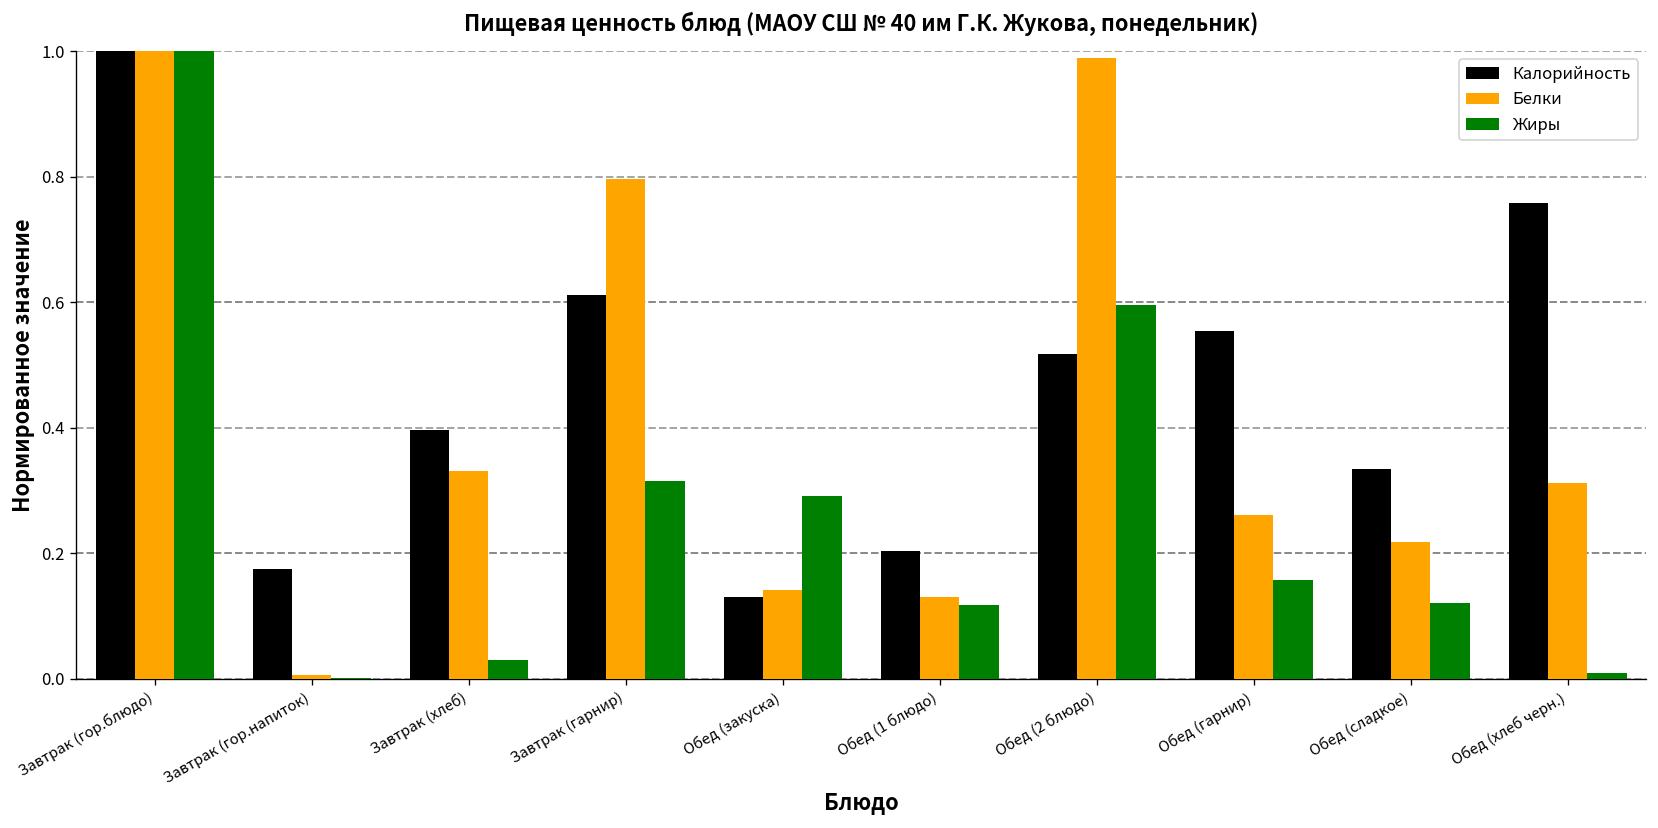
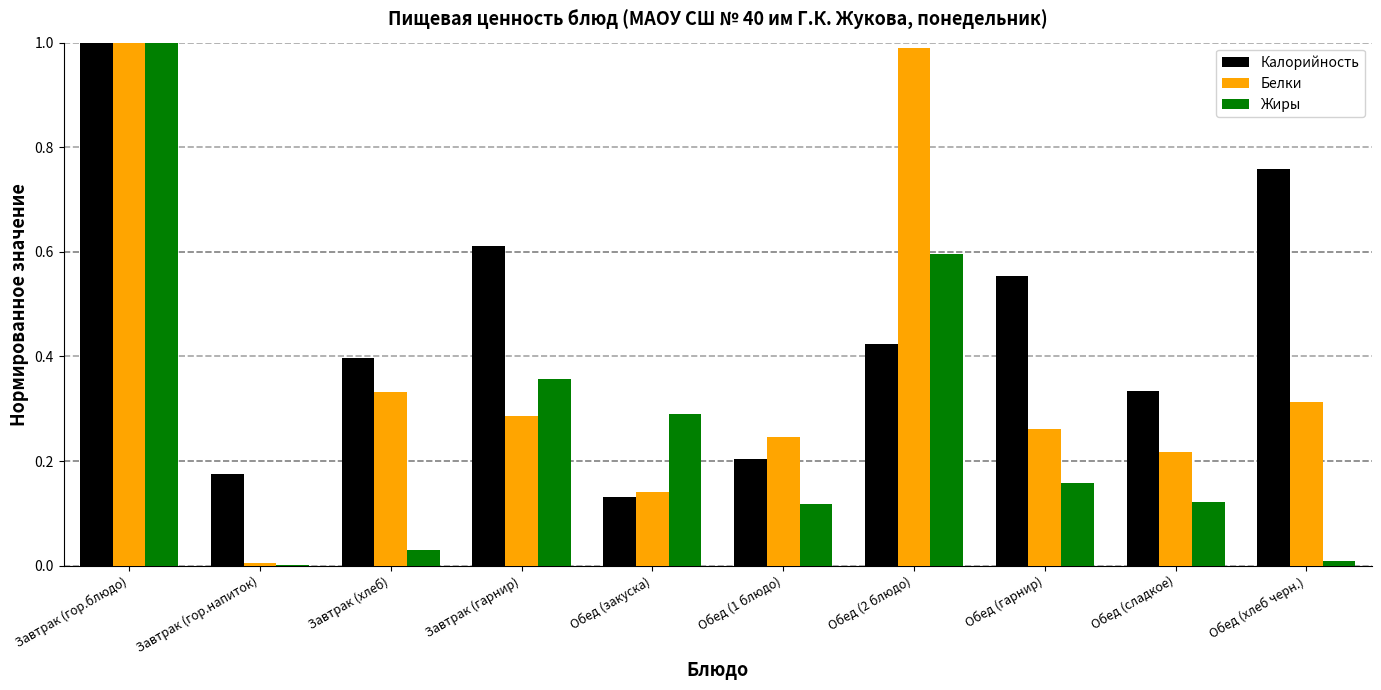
Белки, Завтрак (гарнир): 0.80 -> 0.29
Жиры, Завтрак (гарнир): 0.32 -> 0.36
Белки, Обед (1 блюдо): 0.13 -> 0.25
Калорийность, Обед (2 блюдо): 0.52 -> 0.42
